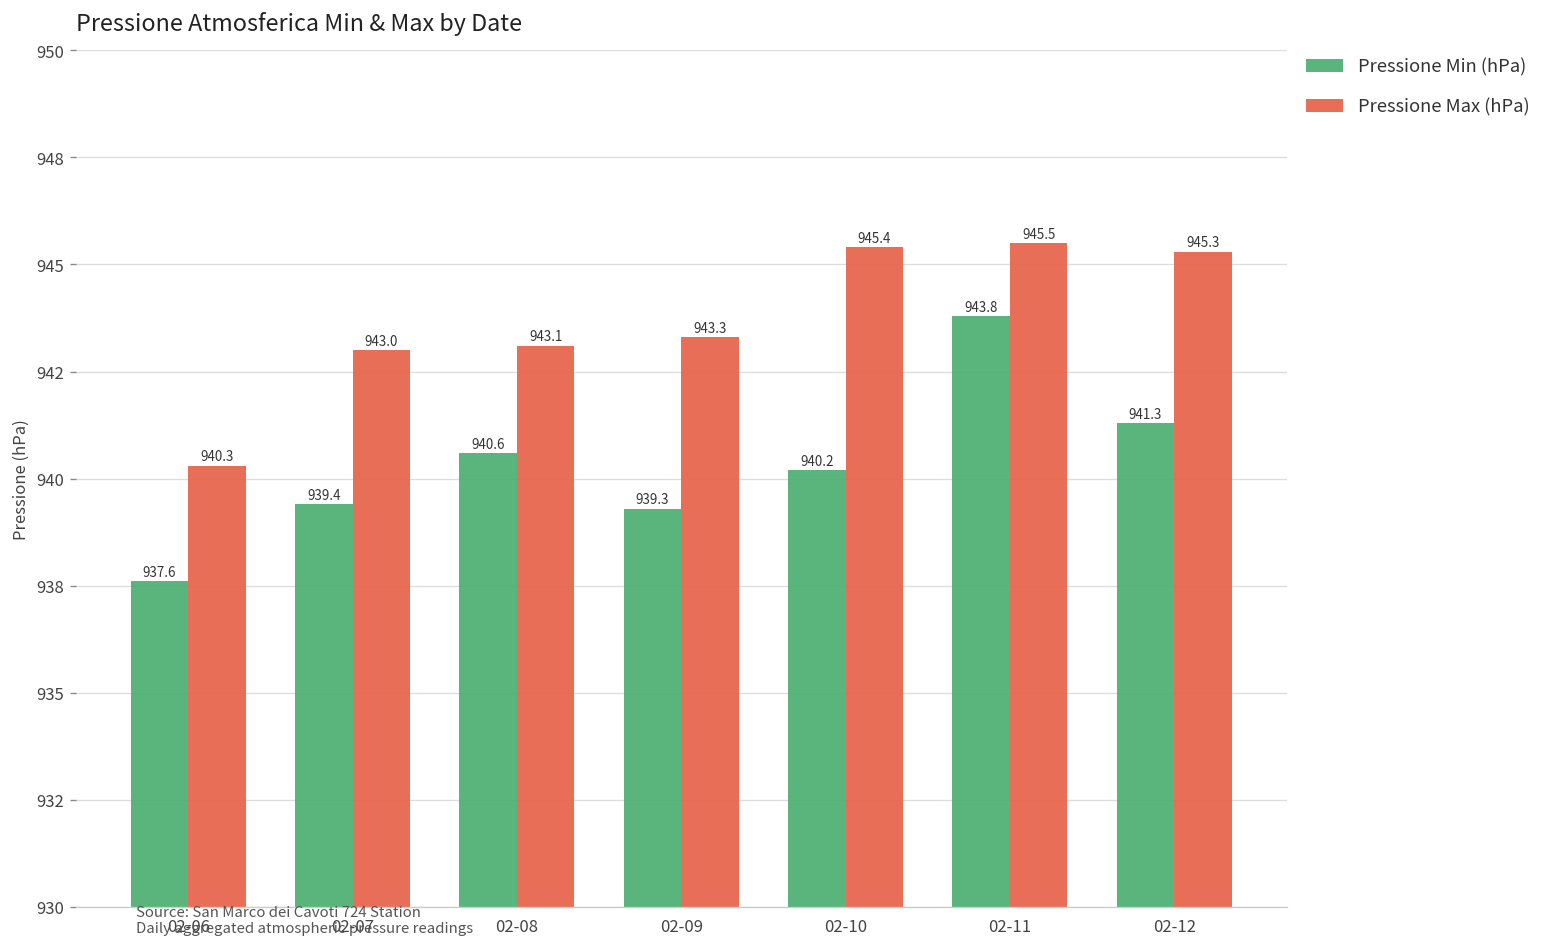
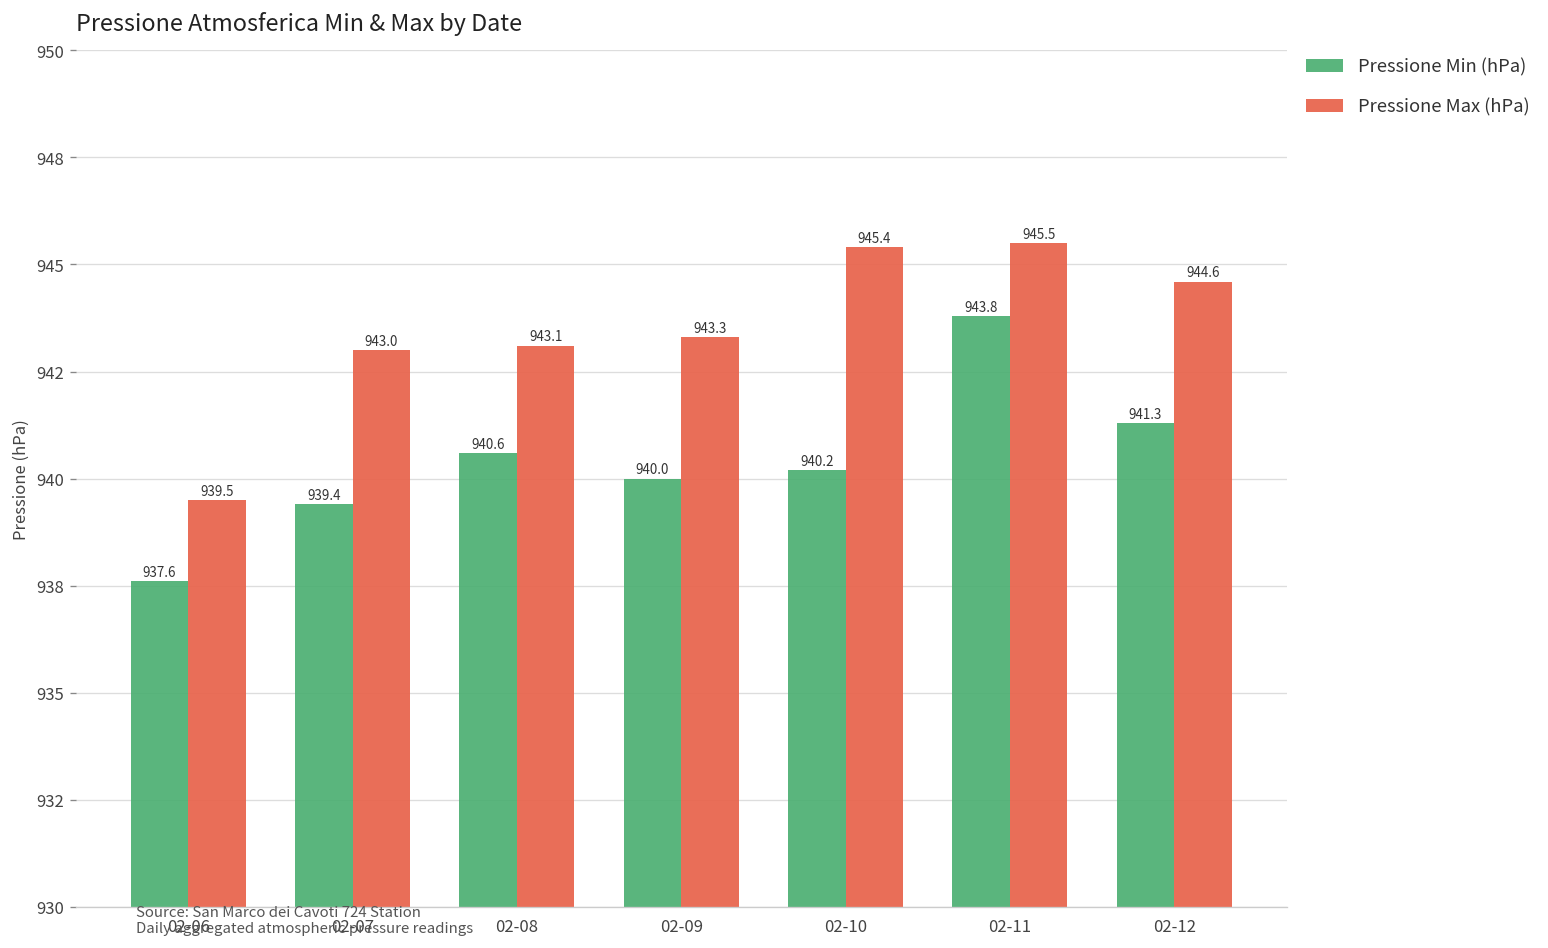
Pressione Max (hPa), 02-06: 940.3 -> 939.5
Pressione Min (hPa), 02-09: 939.3 -> 940.0
Pressione Max (hPa), 02-12: 945.3 -> 944.6
